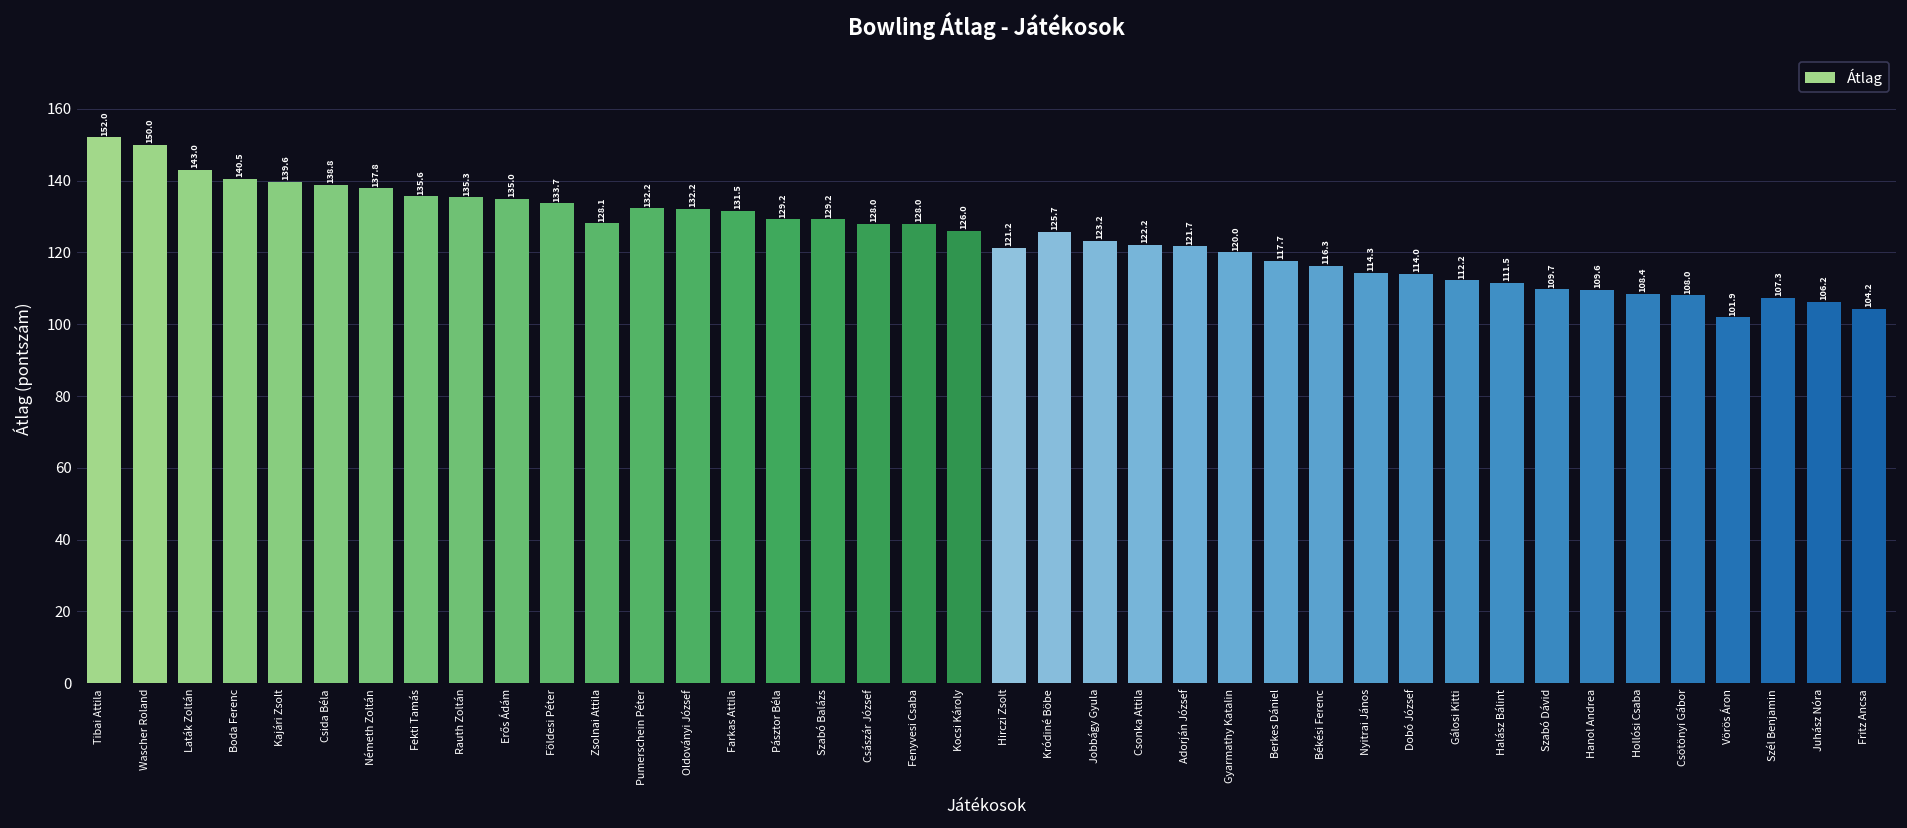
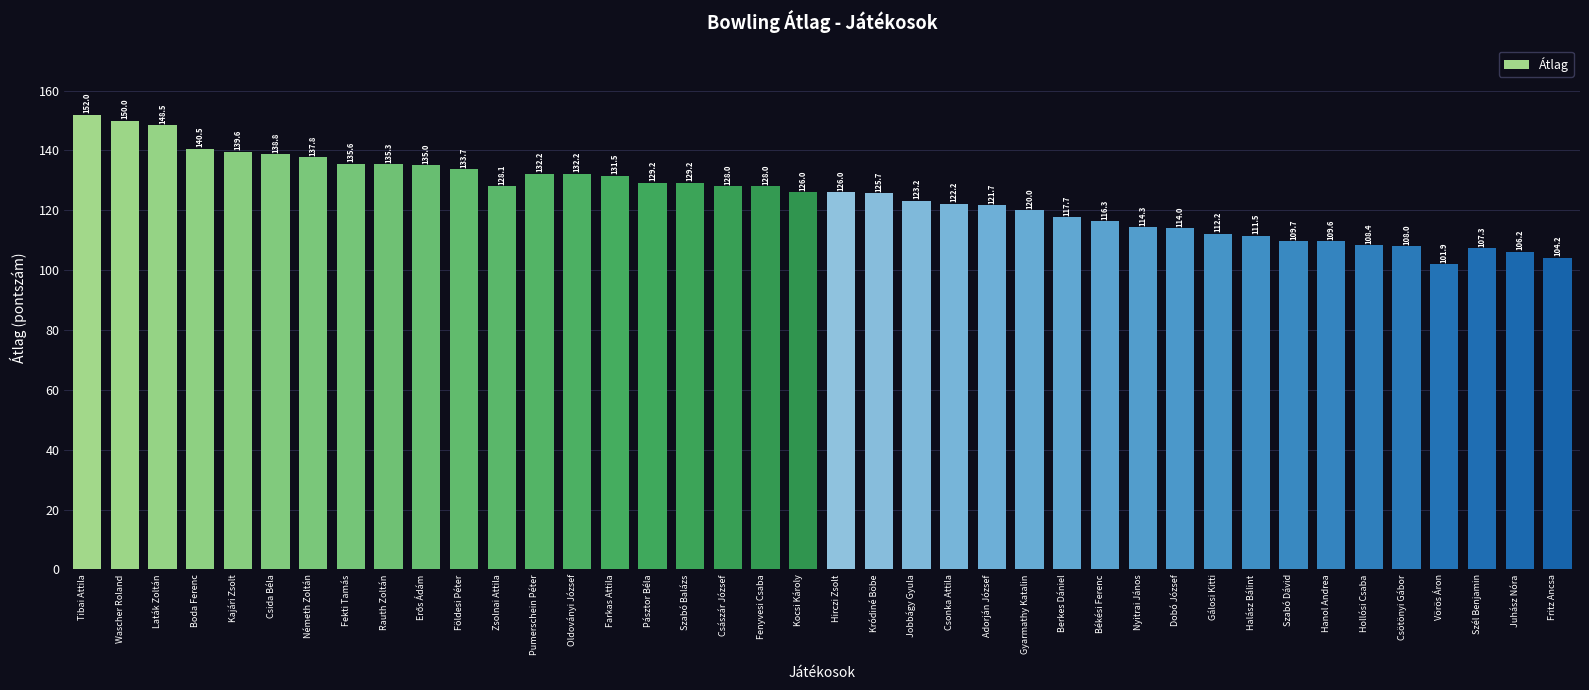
Laták Zoltán: 143.0 -> 148.5
Hirczi Zsolt: 121.2 -> 126.0
